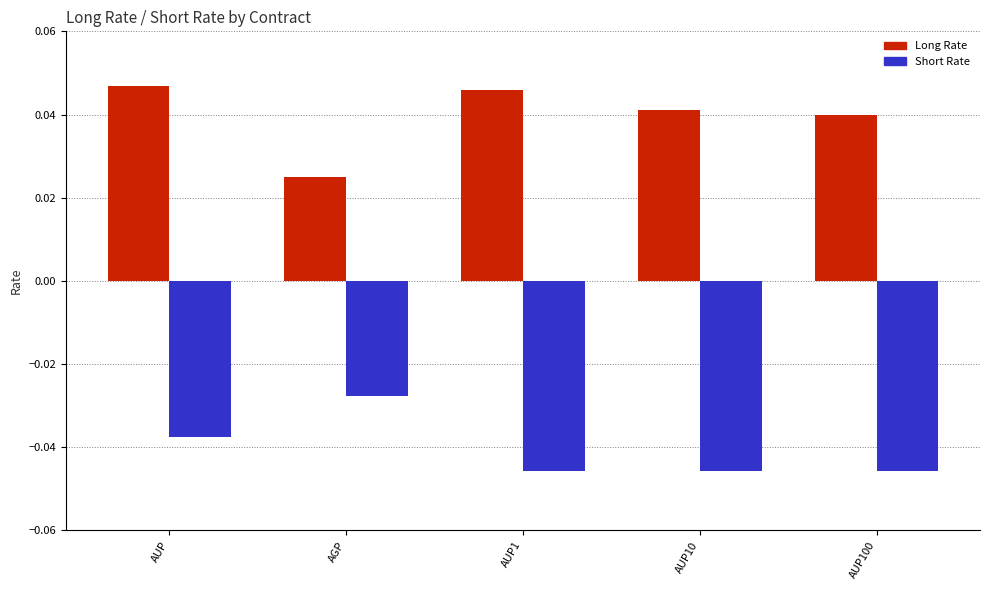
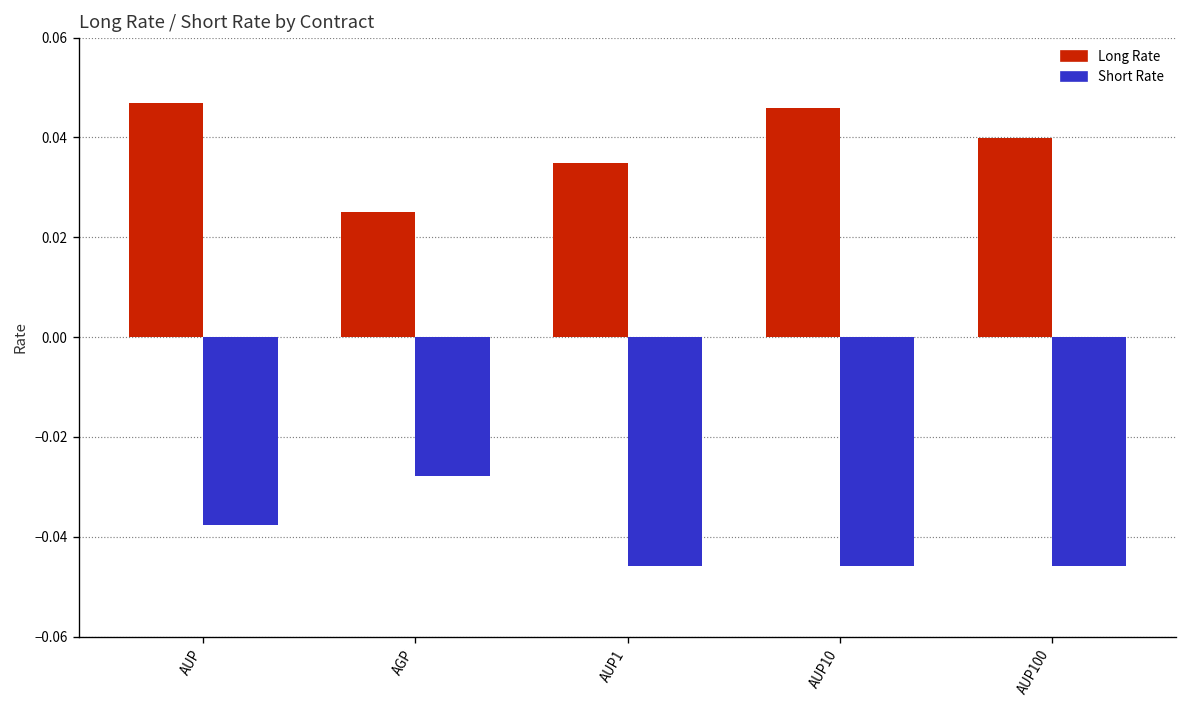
Long Rate, AUP1: 0.046 -> 0.035
Long Rate, AUP10: 0.041 -> 0.046
